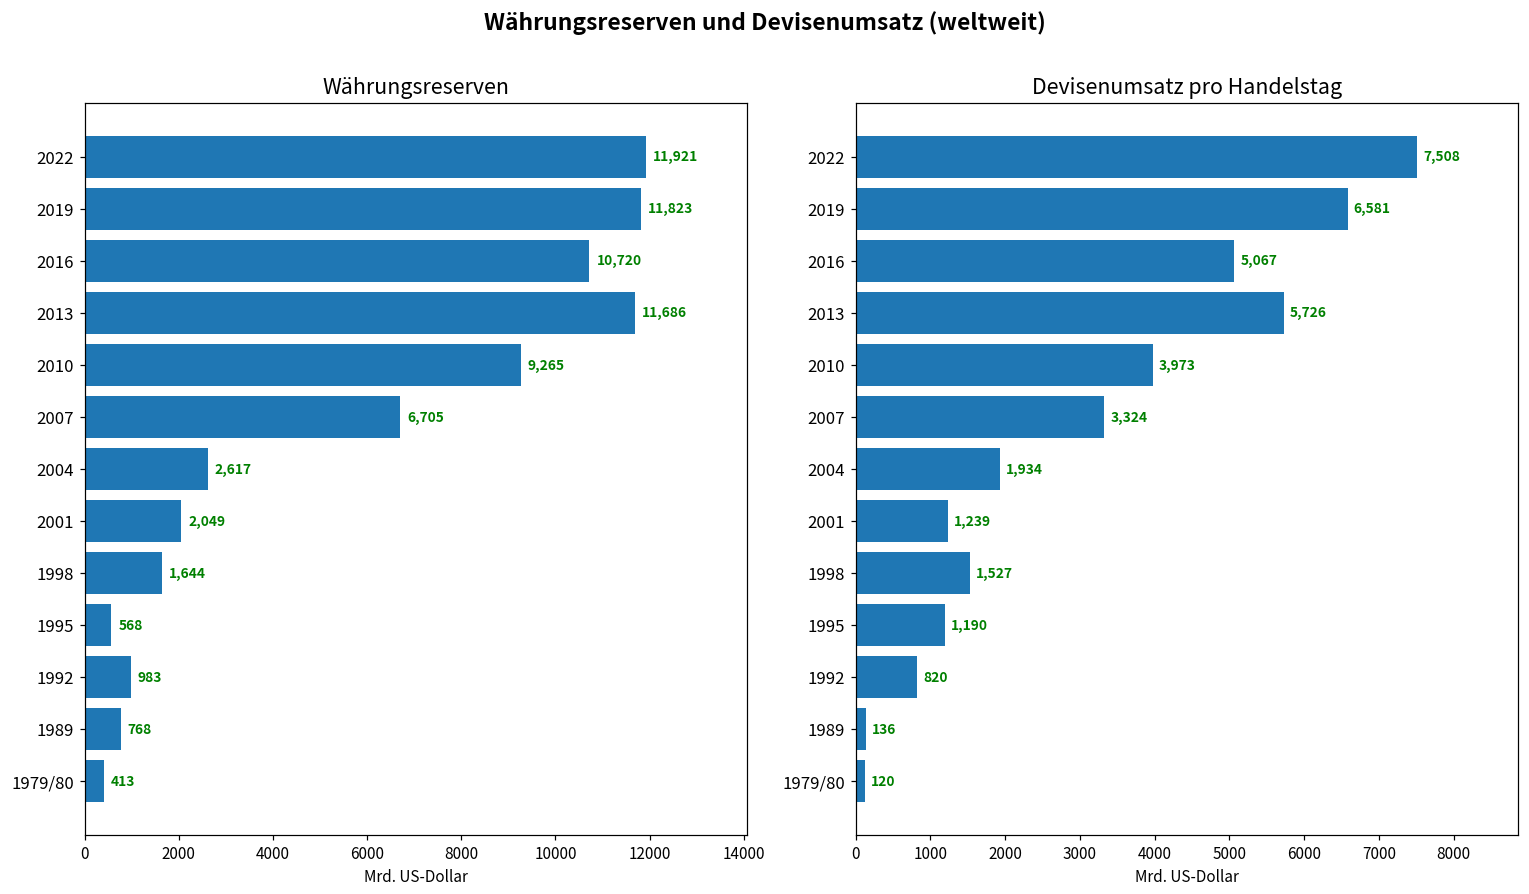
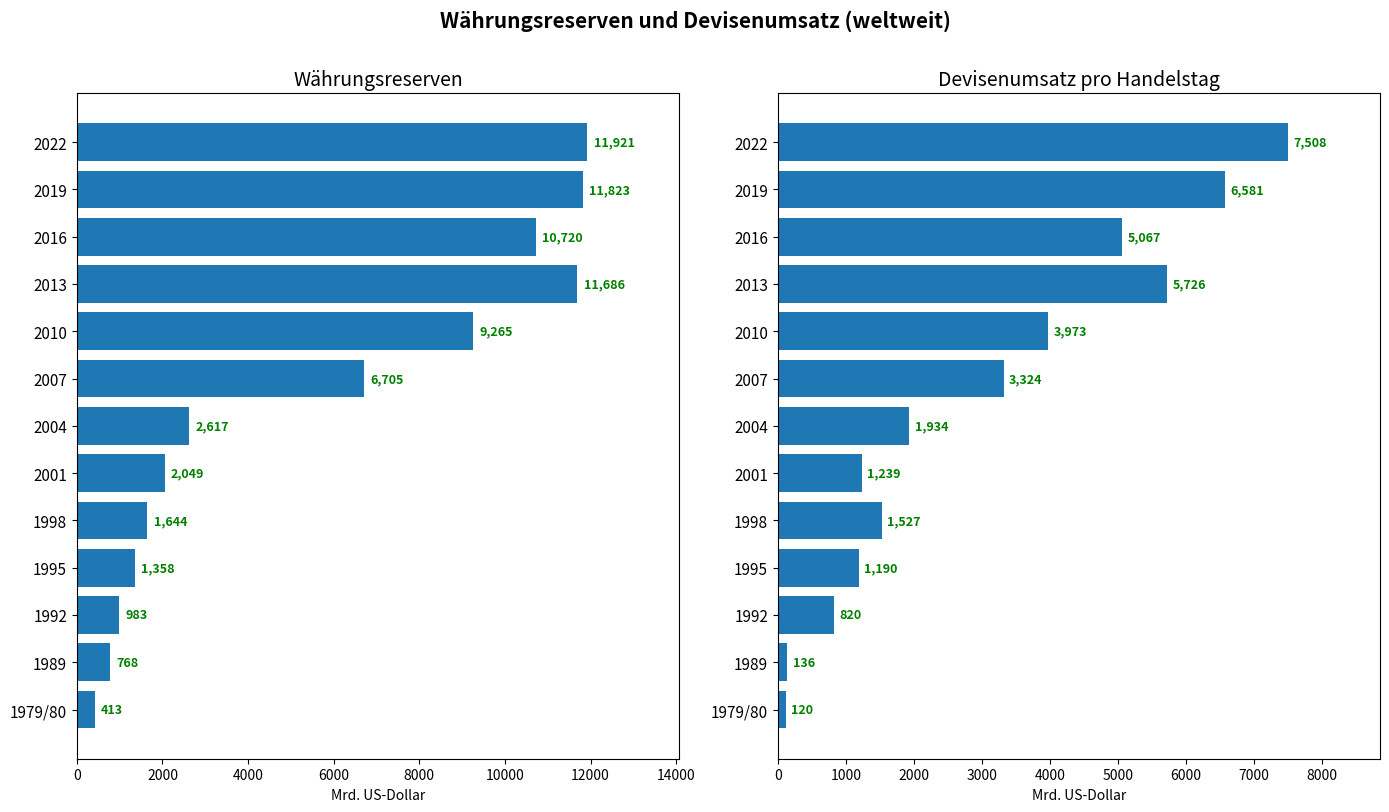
Währungsreserven, 1995: 568 -> 1,358
